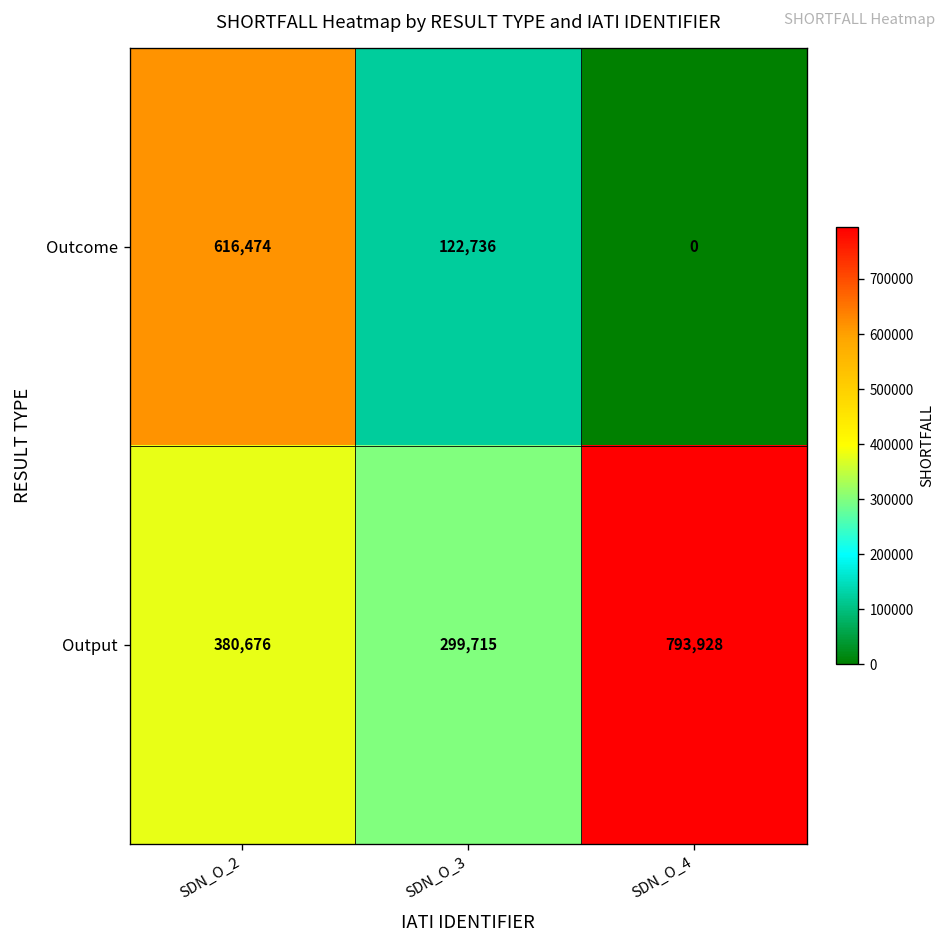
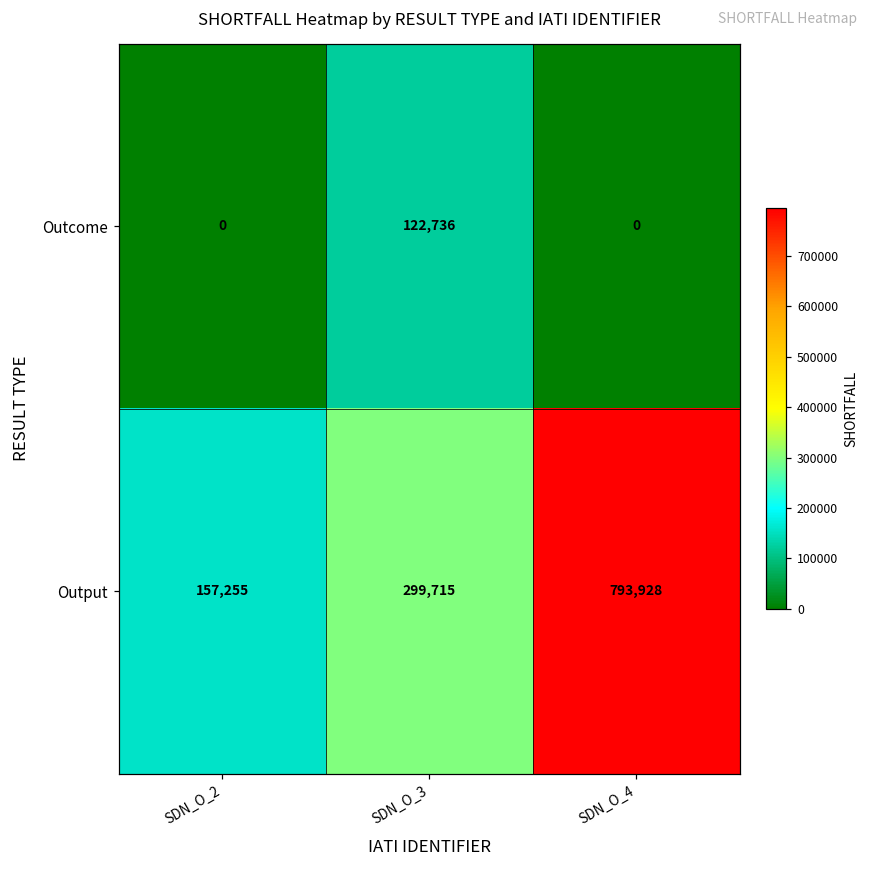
Outcome, SDN_O_2: 616,474 -> 0
Output, SDN_O_2: 380,676 -> 157,255
